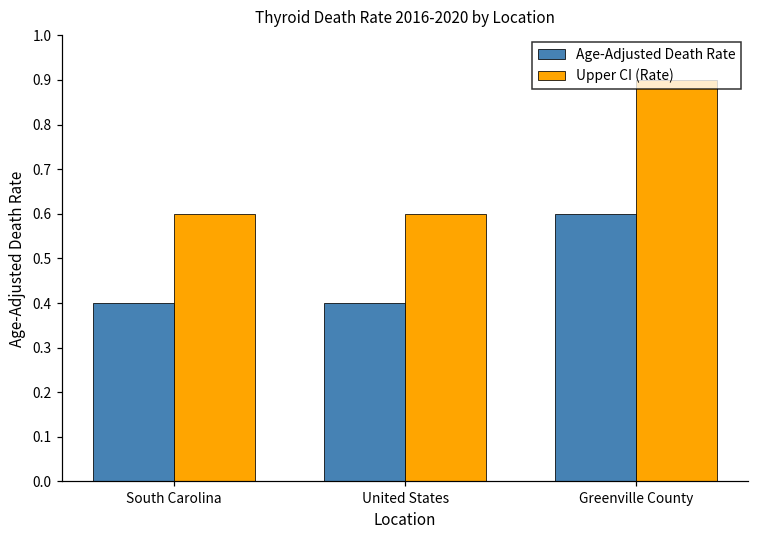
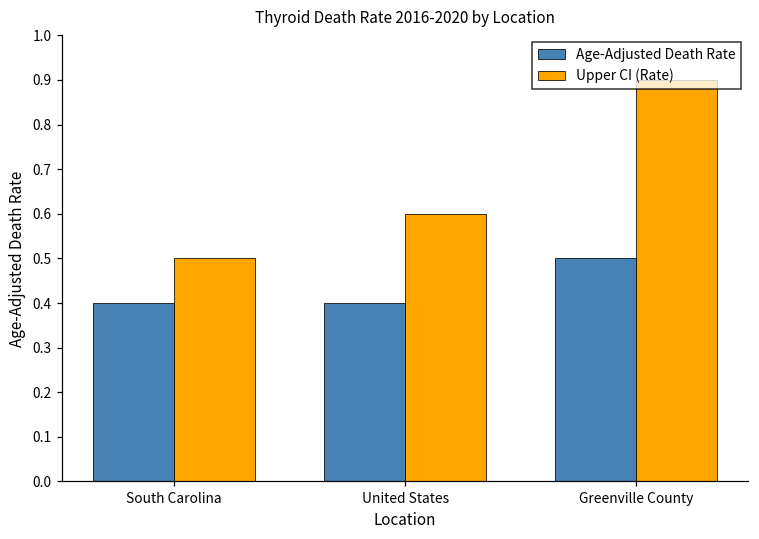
Upper CI (Rate), South Carolina: 0.6 -> 0.5
Age-Adjusted Death Rate, Greenville County: 0.6 -> 0.5
